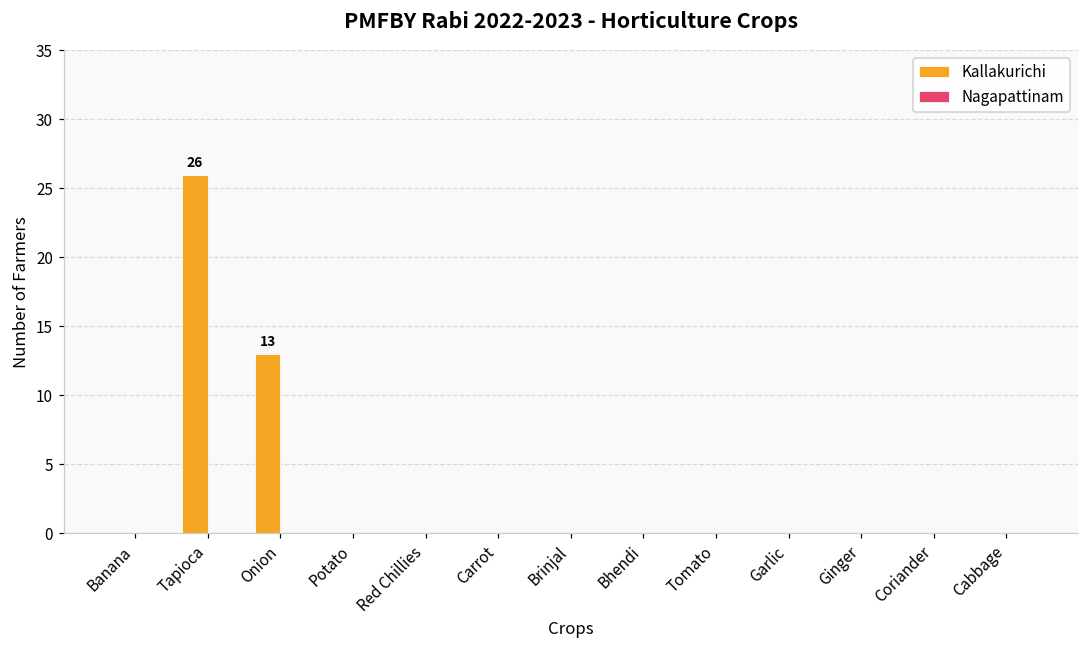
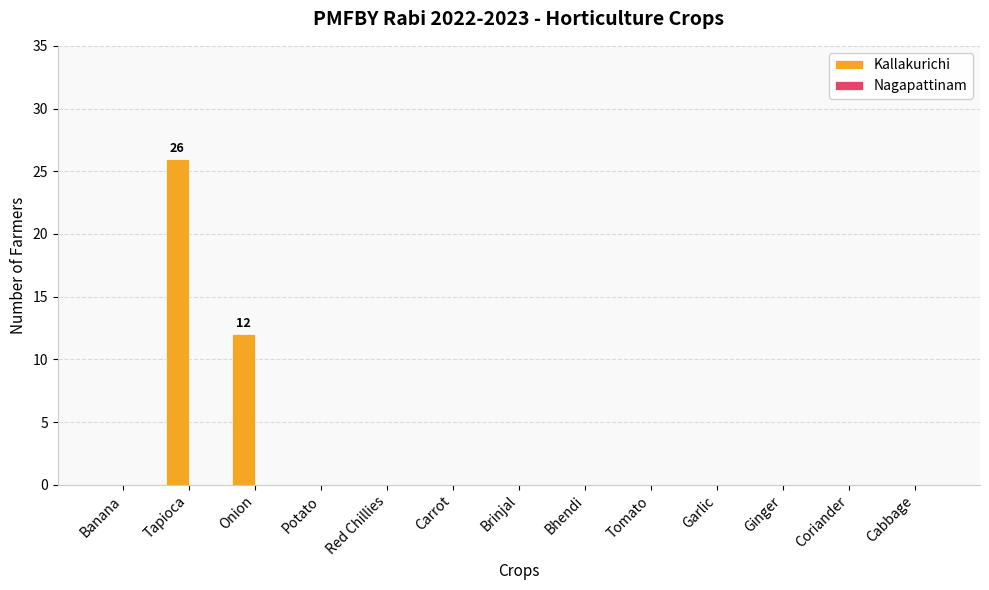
Kallakurichi, Onion: 13 -> 12
